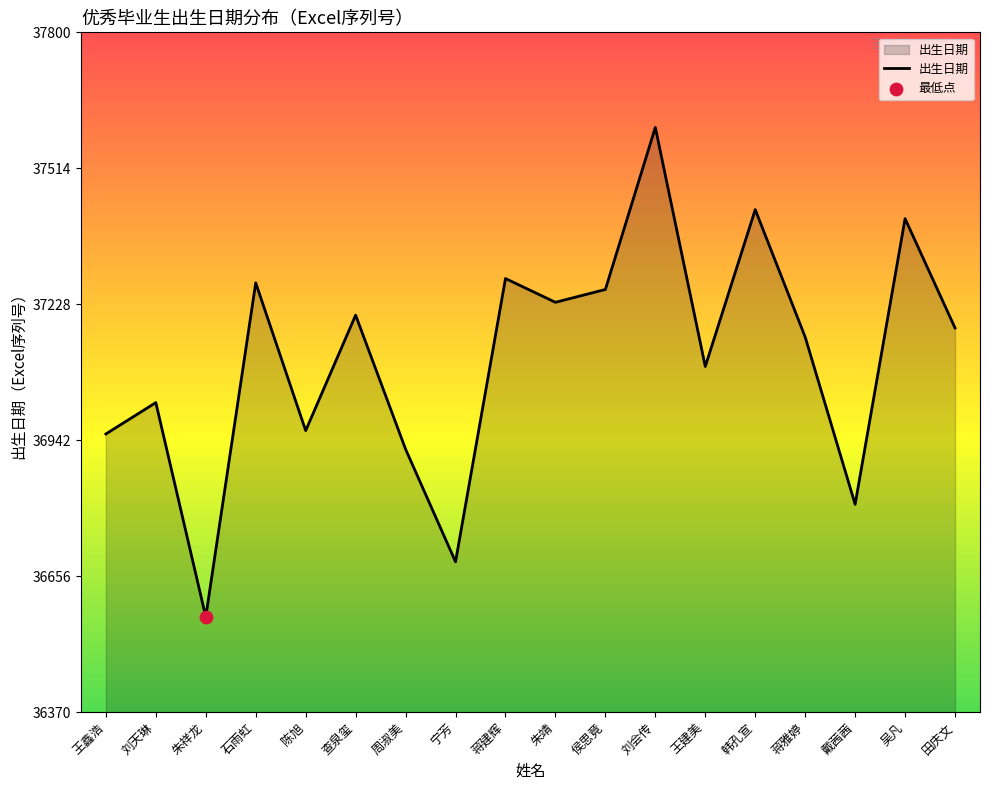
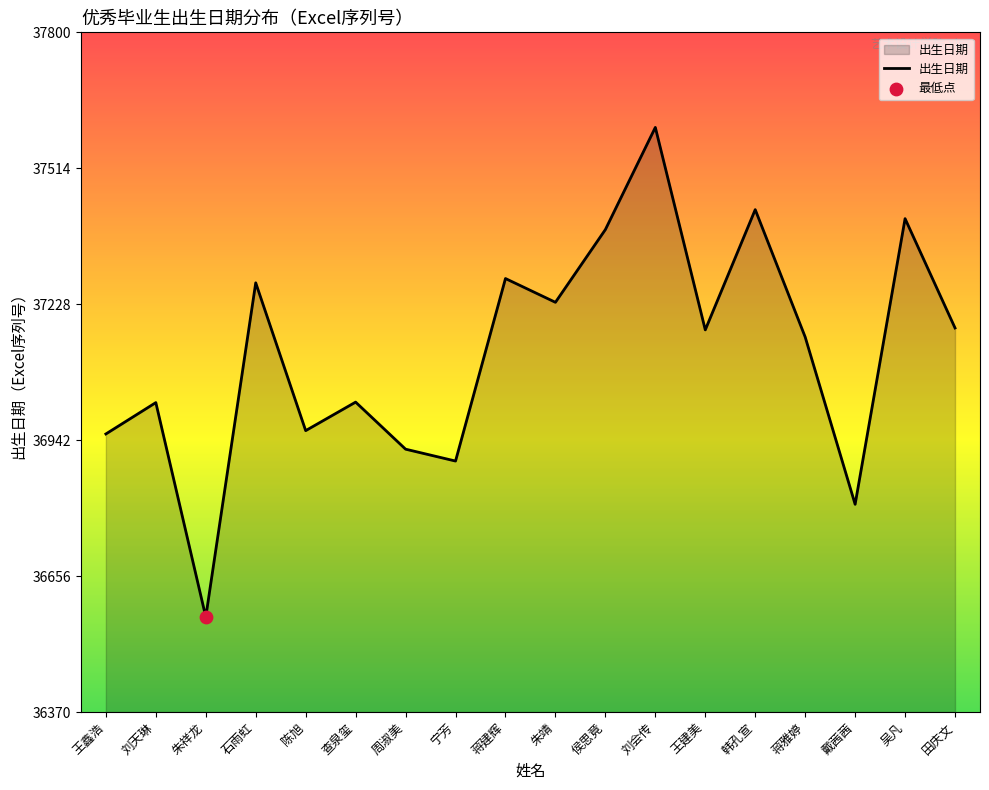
出生日期, 查泉玺: 37210 -> 37020
出生日期, 宁芳: 36690 -> 36900
出生日期, 侯思竟: 37260 -> 37390
出生日期, 王建美: 37100 -> 37170
